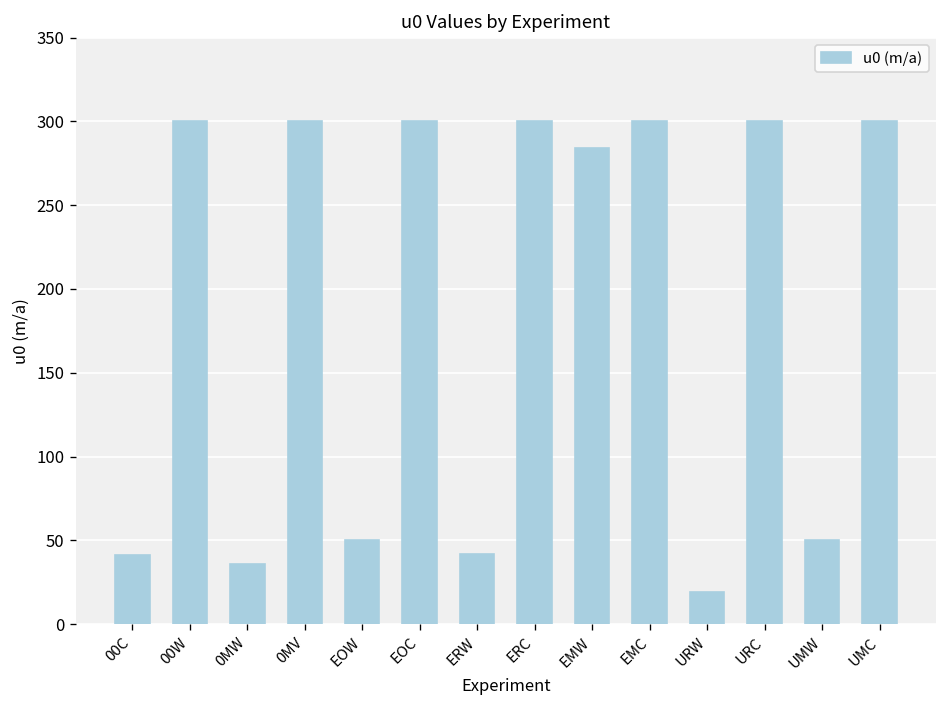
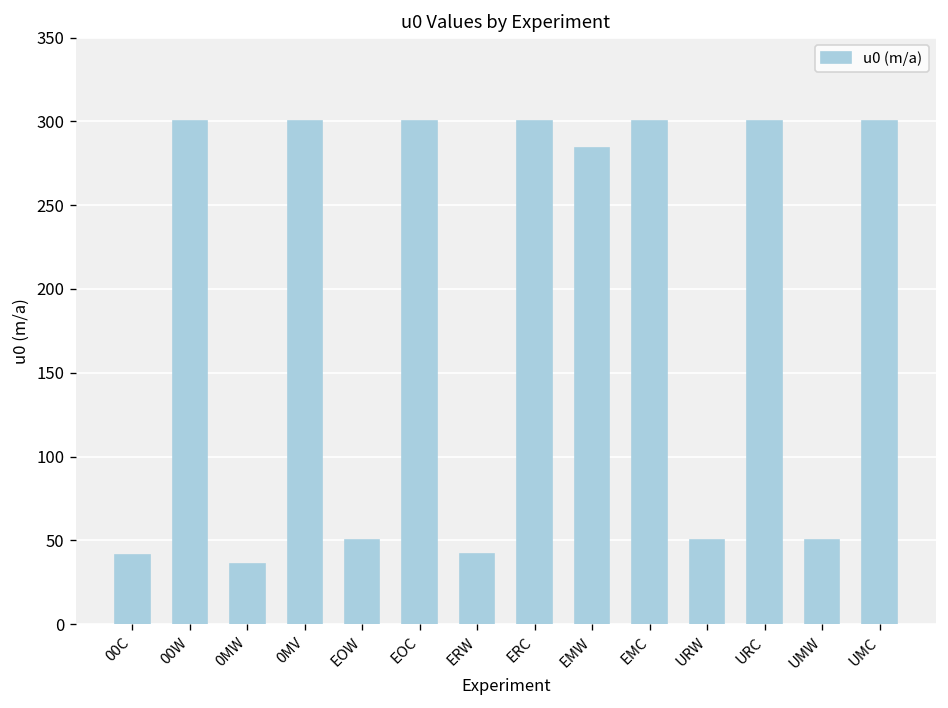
URW: 19 -> 50
